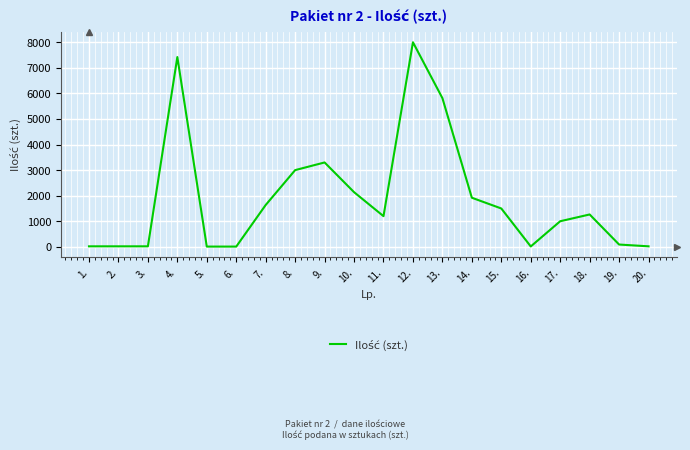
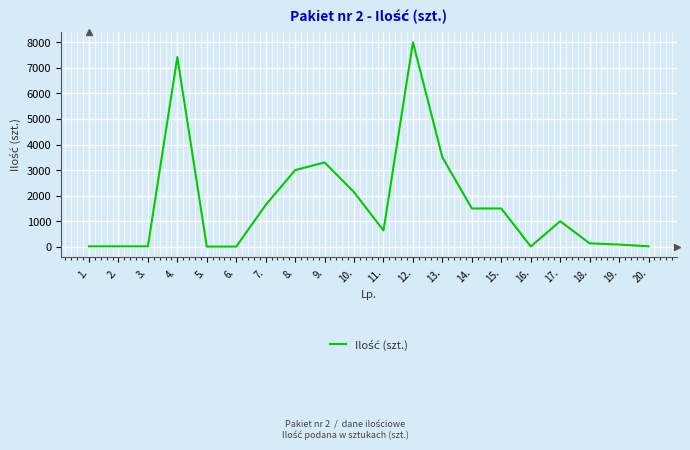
11.: 1200 -> 600
13.: 5800 -> 3500
14.: 1900 -> 1500
18.: 1300 -> 100
